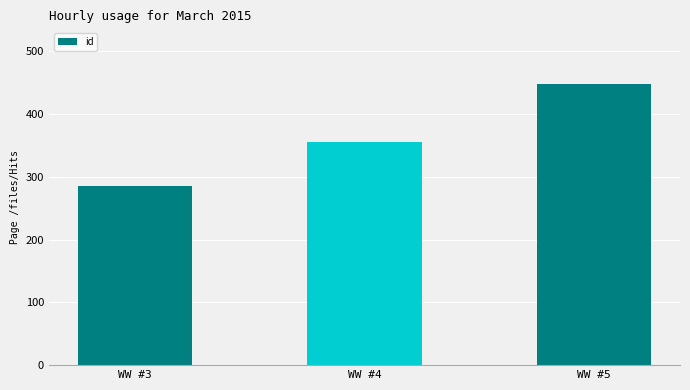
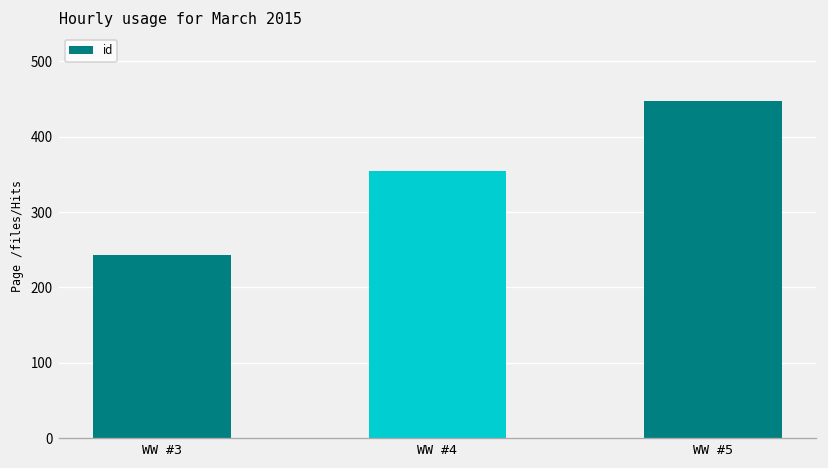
WW #3: 290 -> 240
